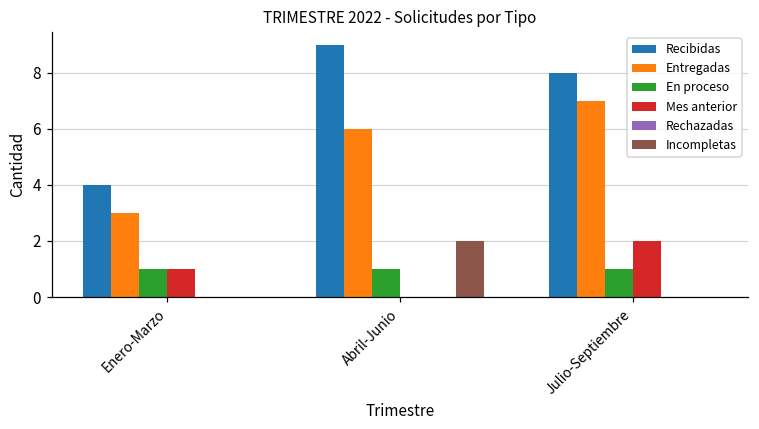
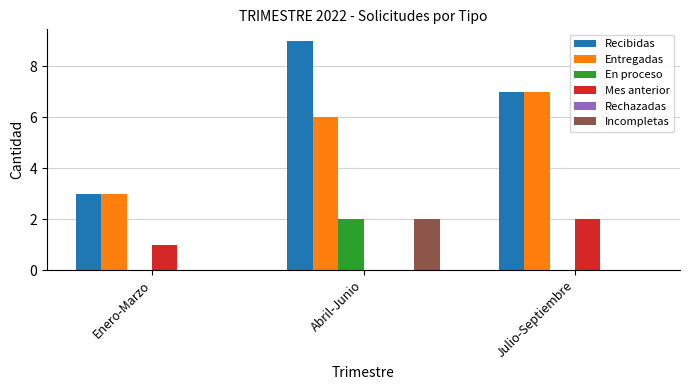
Recibidas, Enero-Marzo: 4 -> 3
En proceso, Enero-Marzo: 1 -> 0
En proceso, Abril-Junio: 1 -> 2
Recibidas, Julio-Septiembre: 8 -> 7
En proceso, Julio-Septiembre: 1 -> 0
